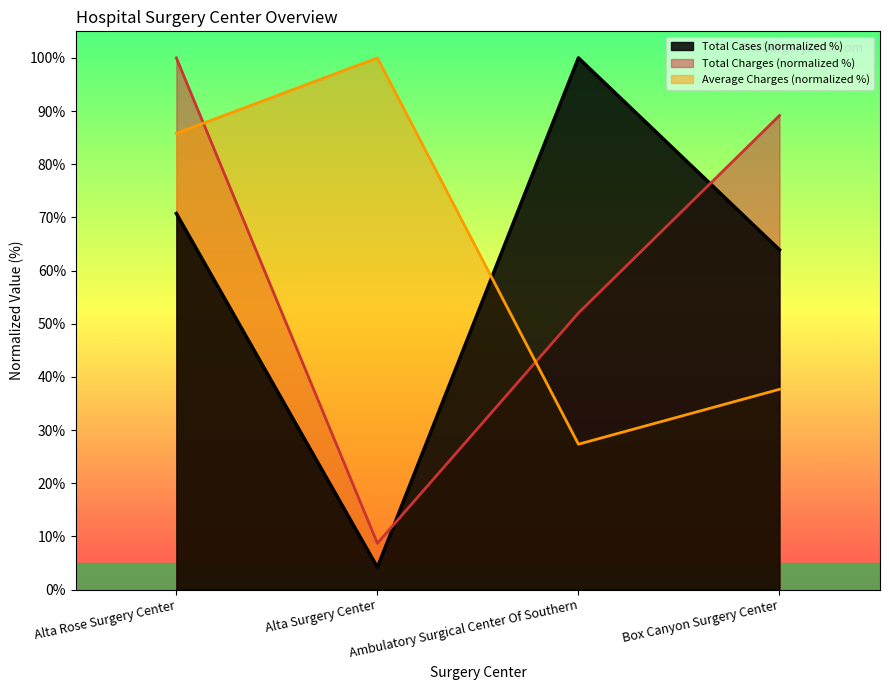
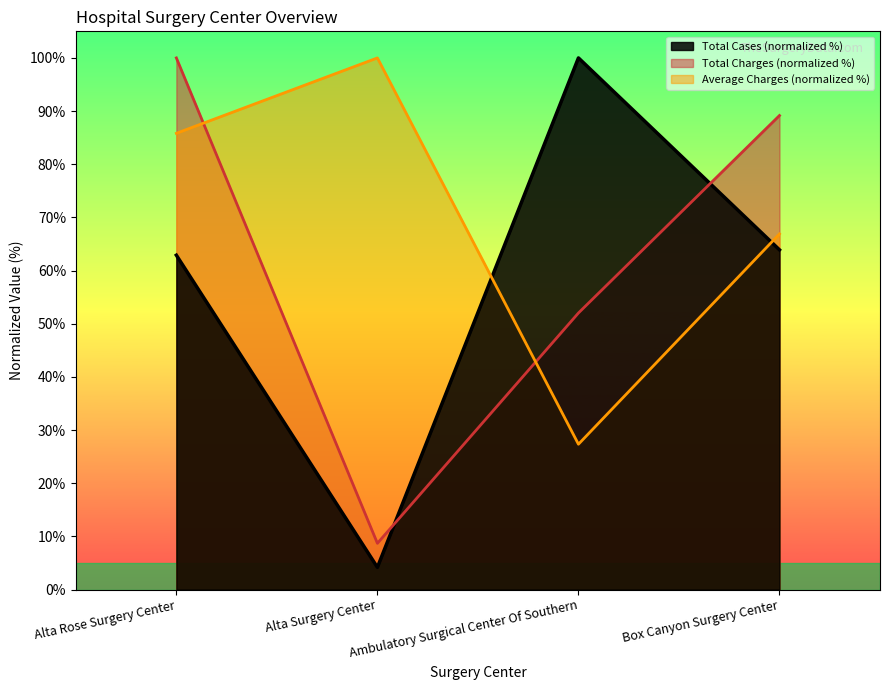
Total Cases (normalized %), Alta Rose Surgery Center: 71% -> 63%
Average Charges (normalized %), Box Canyon Surgery Center: 38% -> 67%
